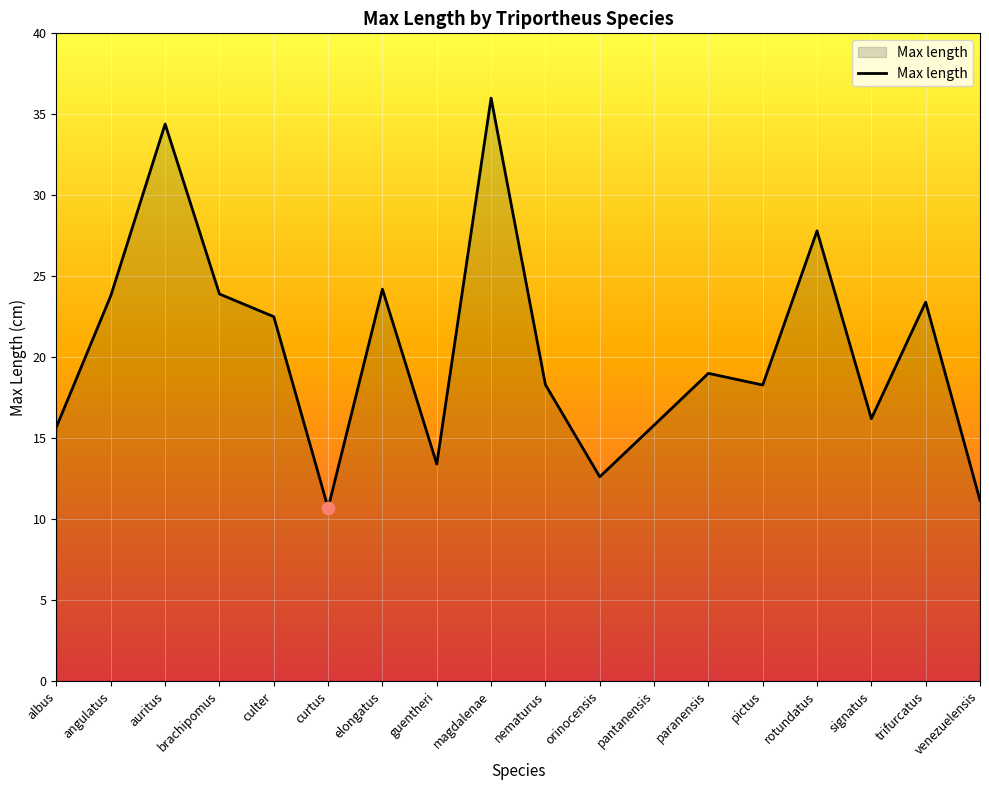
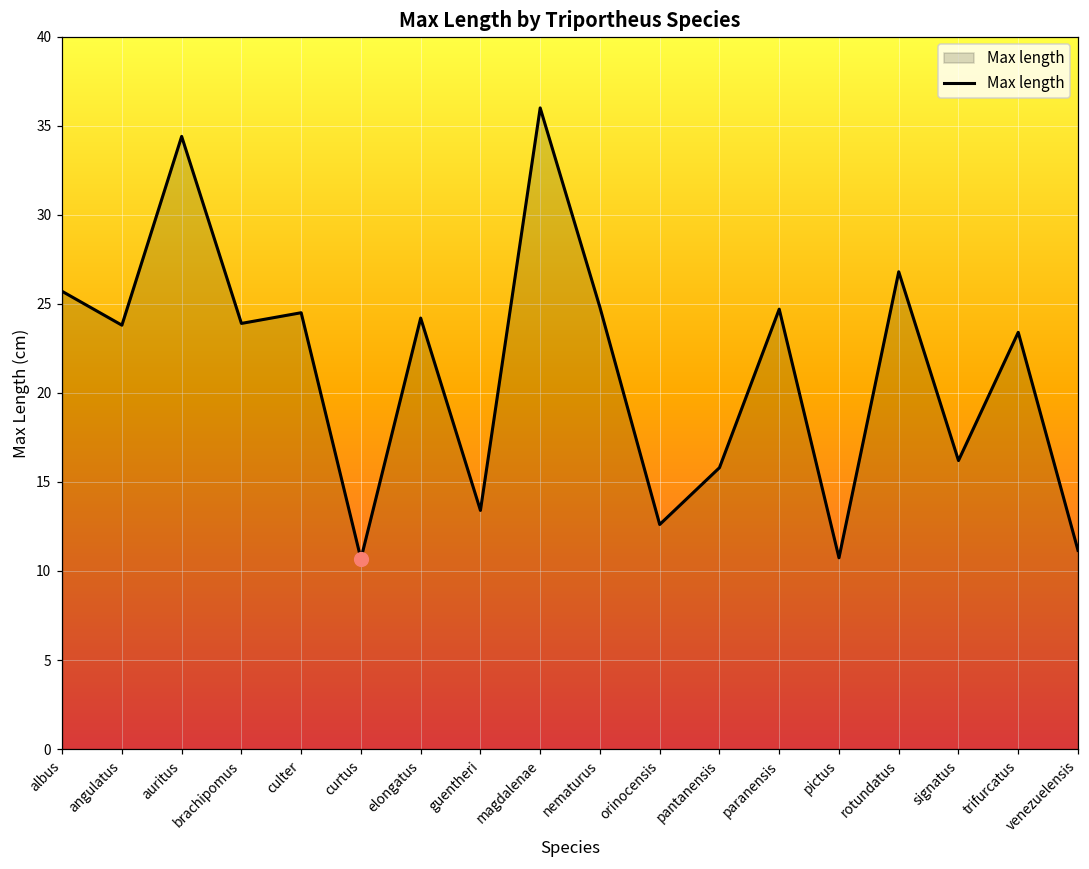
Max length, albus: 15.7 -> 25.7
Max length, culter: 22.5 -> 24.5
Max length, nematurus: 18.3 -> 24.8
Max length, paranensis: 19.0 -> 24.7
Max length, pictus: 18.3 -> 10.7
Max length, rotundatus: 27.8 -> 26.8
